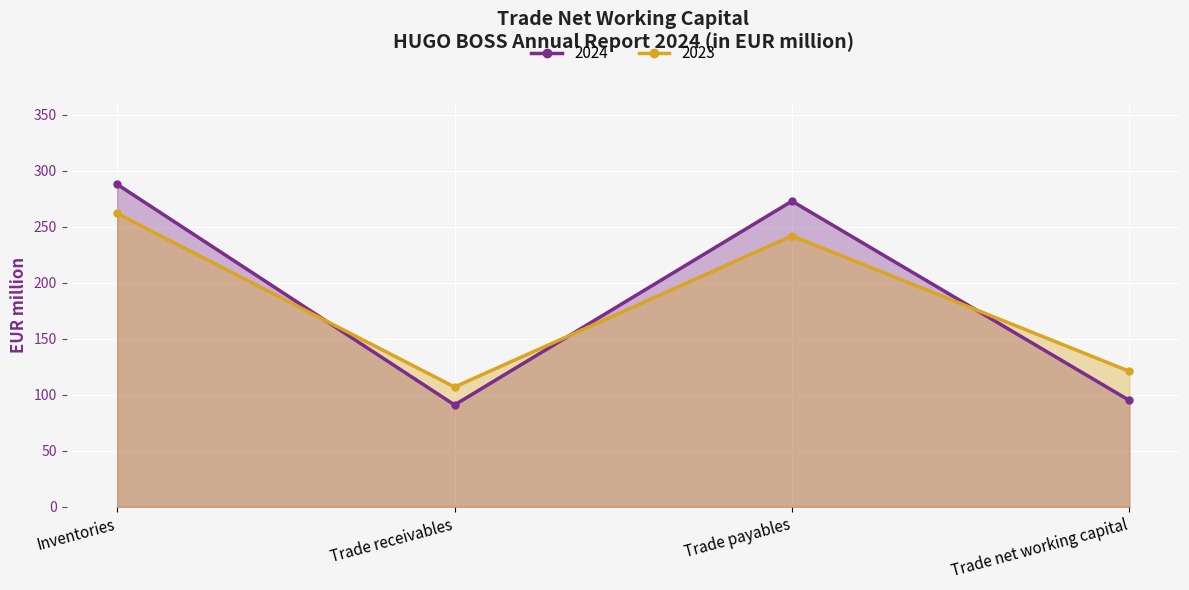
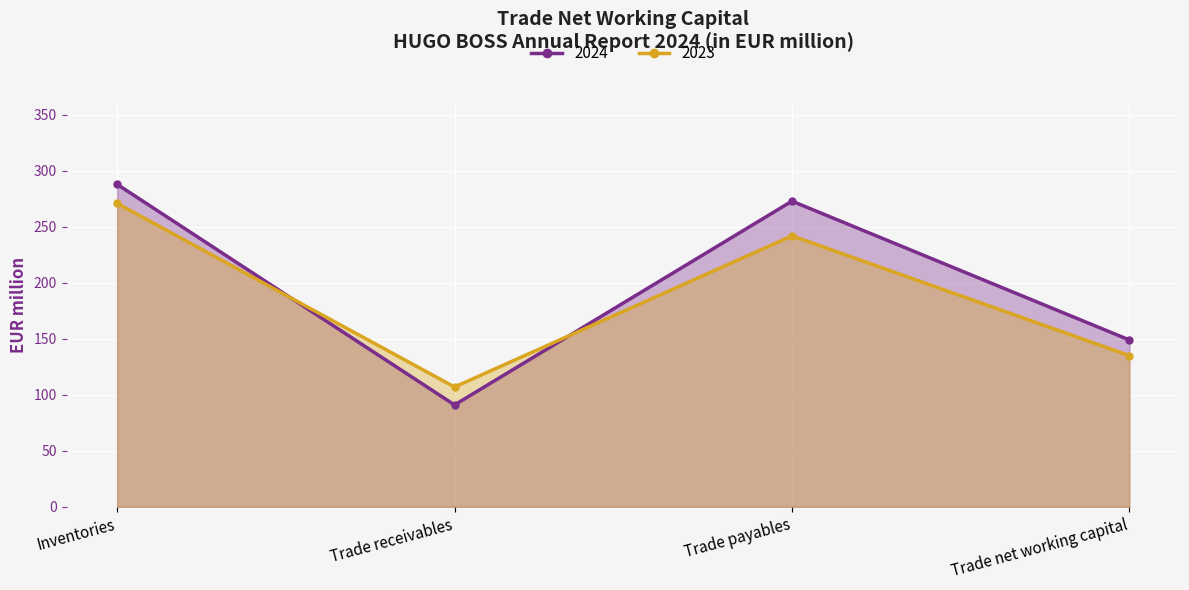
2023, Inventories: 262 -> 271
2024, Trade net working capital: 95 -> 149
2023, Trade net working capital: 121 -> 135
